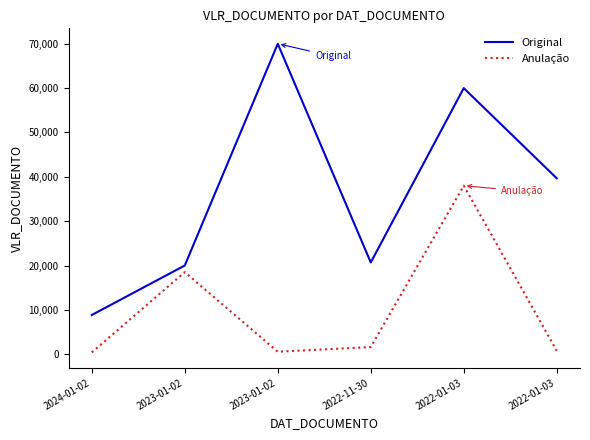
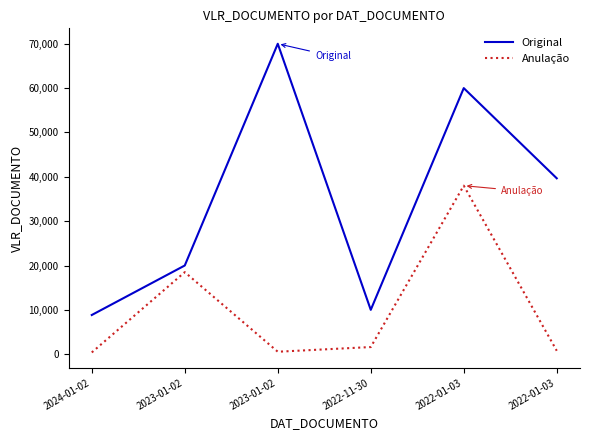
Original, 2022-11-30: 21,000 -> 10,000
